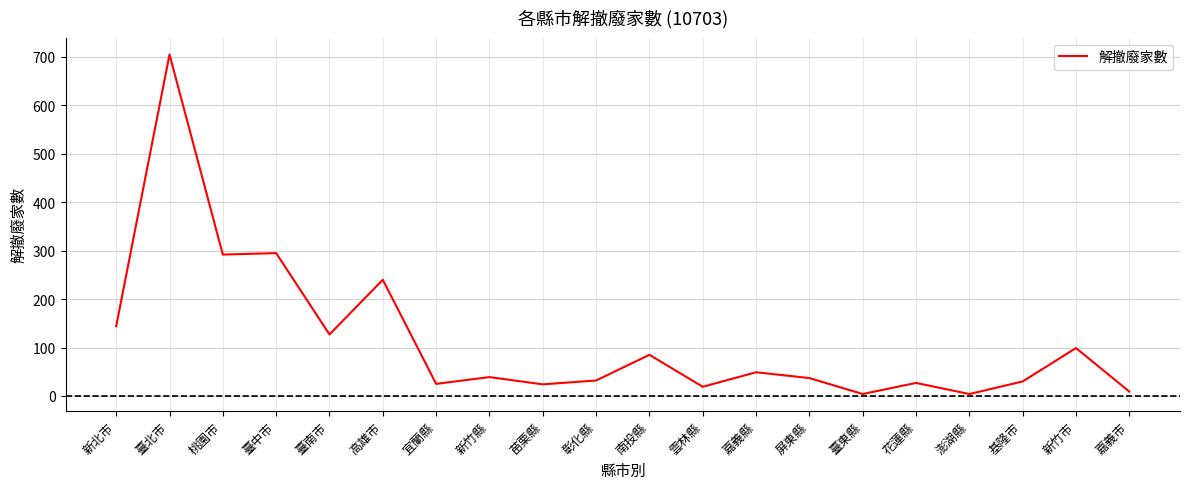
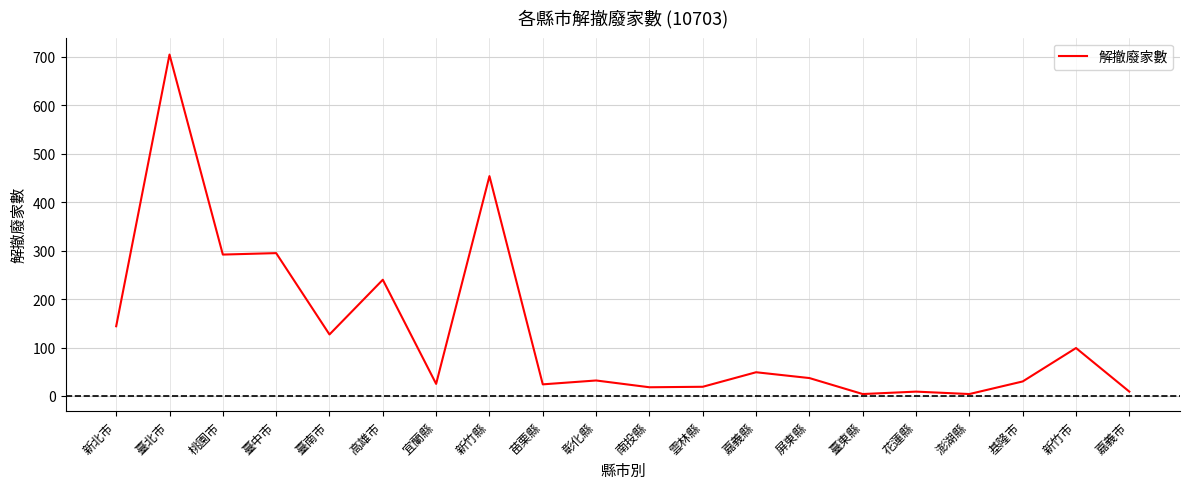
新竹縣: 40 -> 450
南投縣: 90 -> 20
花蓮縣: 30 -> 10
